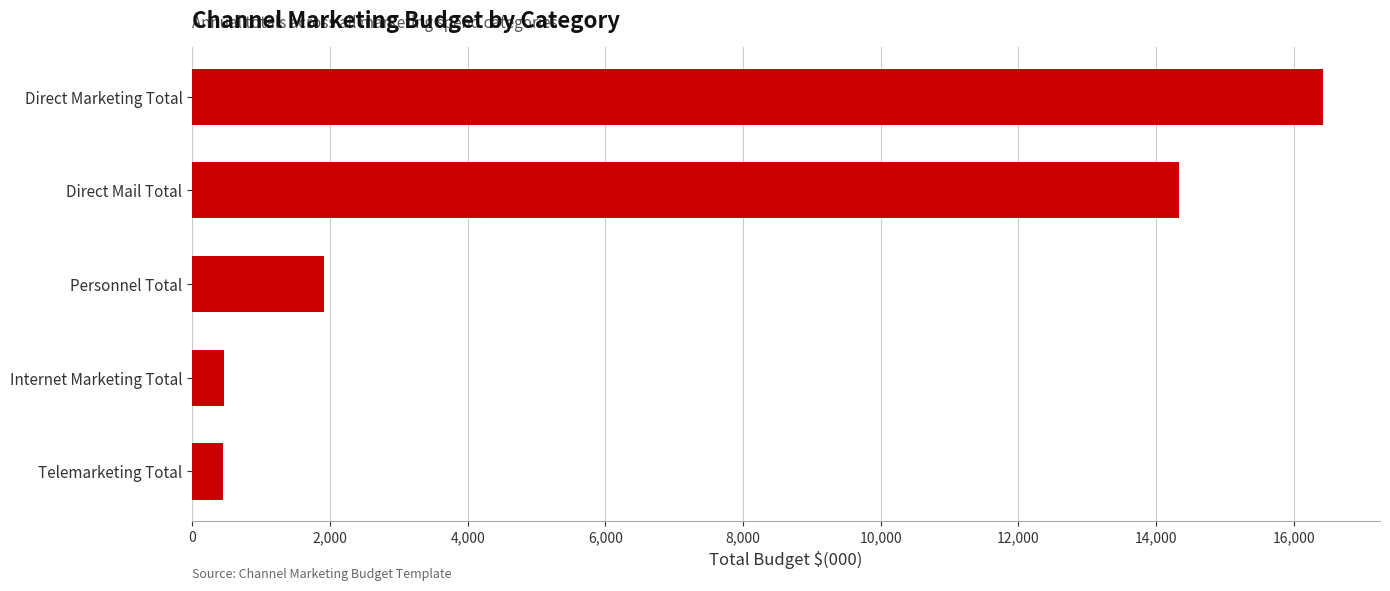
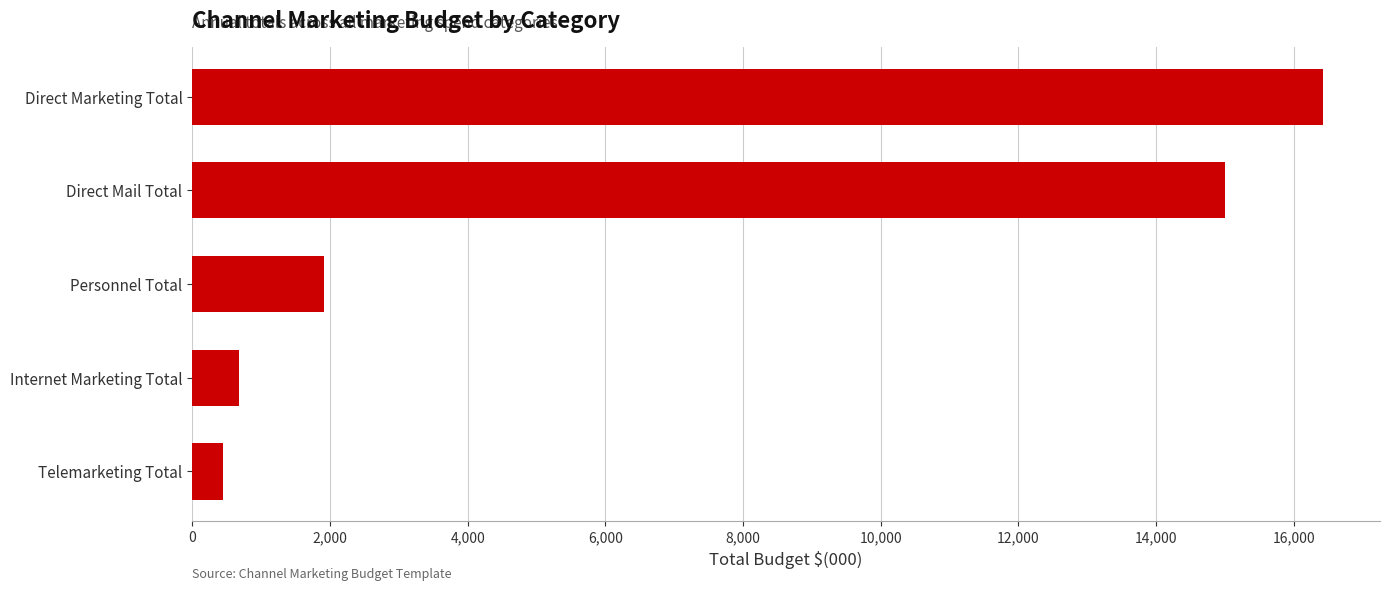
Direct Mail Total: 14,300 -> 15,000
Internet Marketing Total: 500 -> 700
